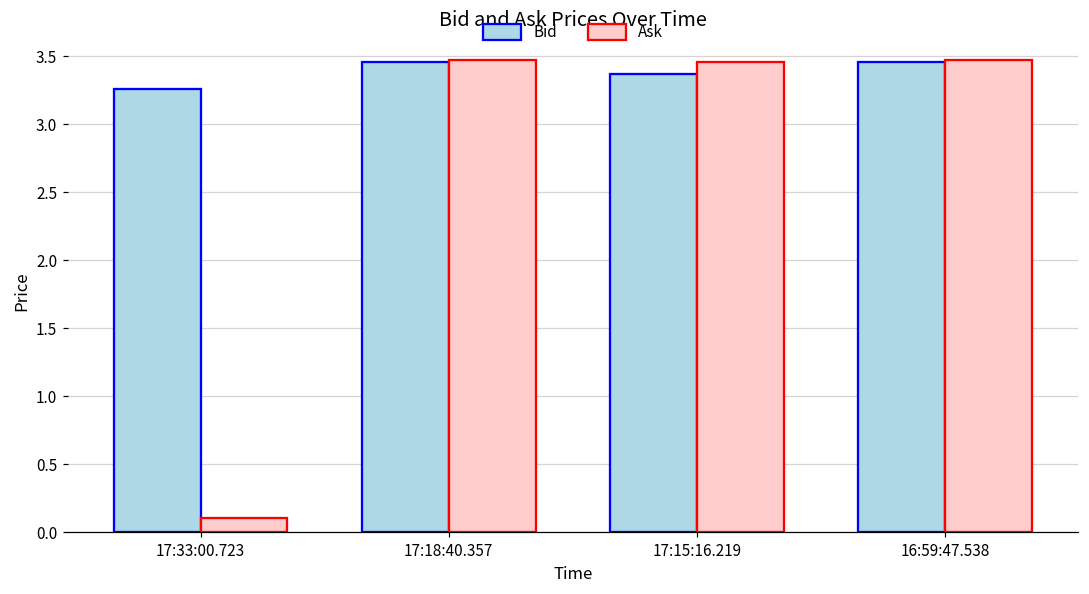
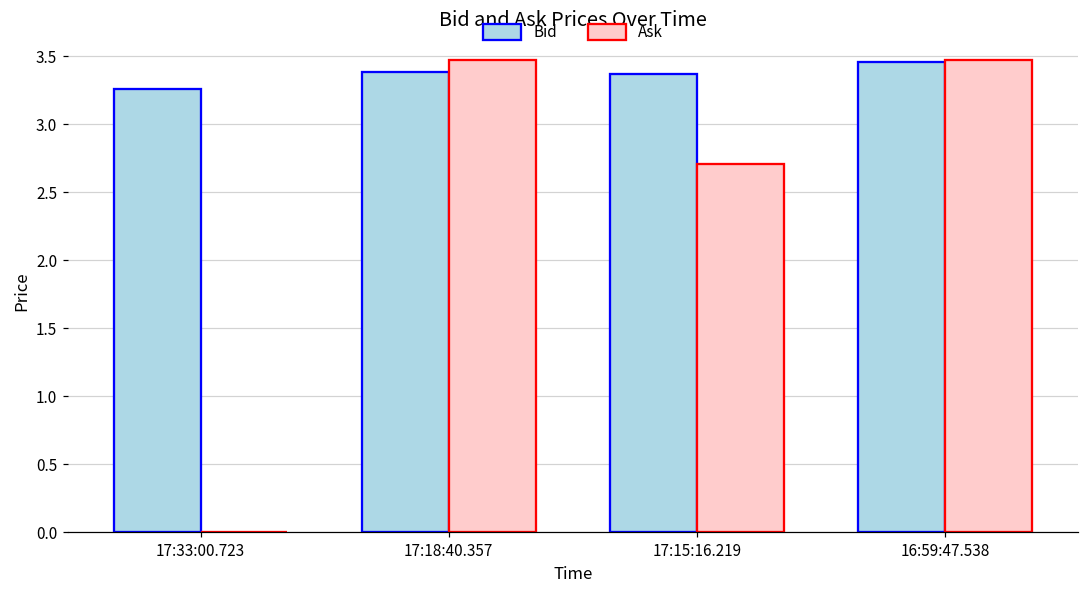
Ask, 17:33:00.723: 0.1 -> 0.0
Bid, 17:18:40.357: 3.46 -> 3.38
Ask, 17:15:16.219: 3.46 -> 2.71
